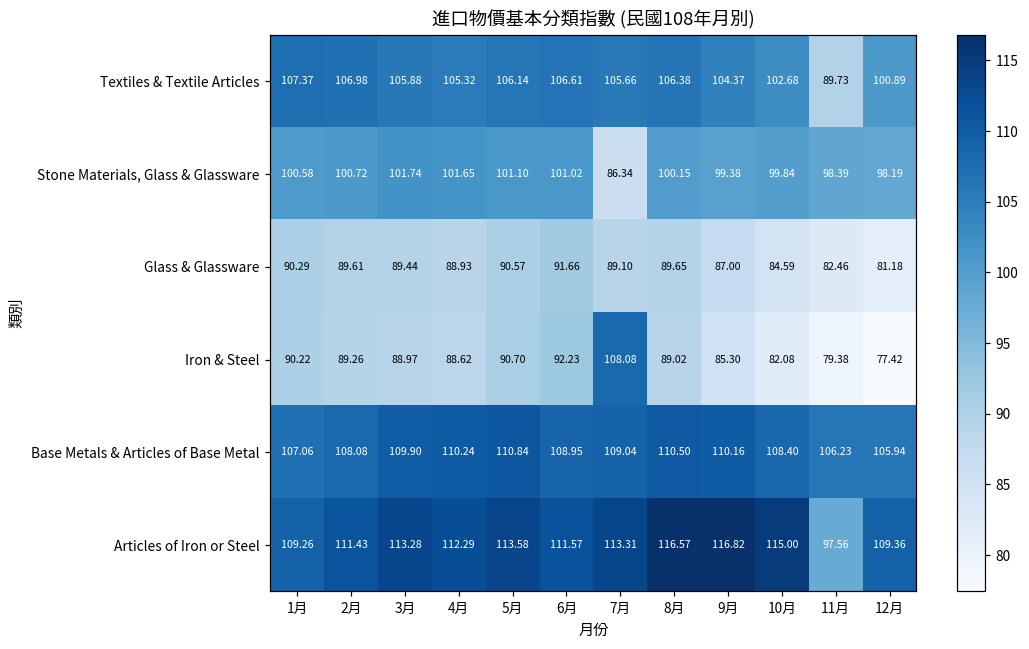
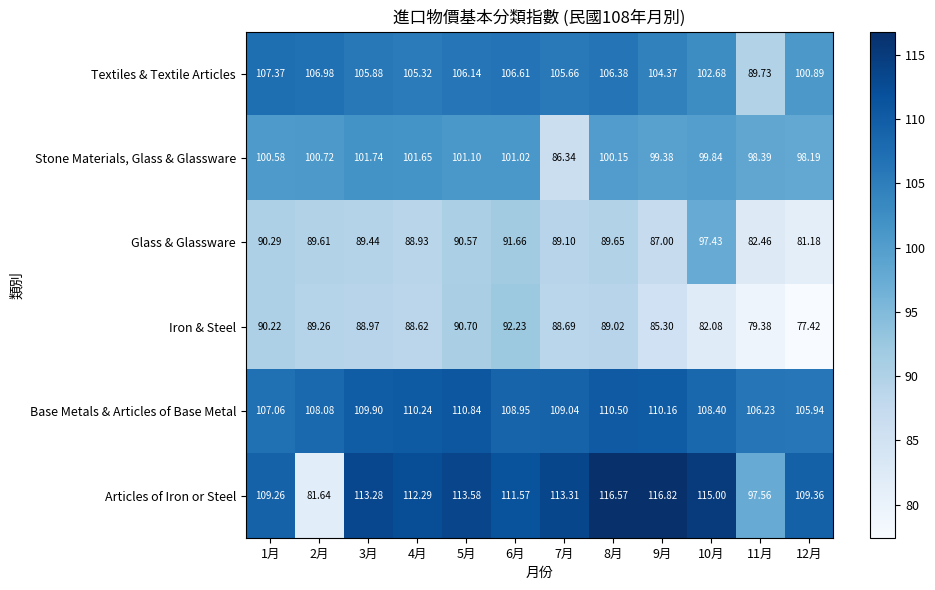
Glass & Glassware, 10月: 84.59 -> 97.43
Iron & Steel, 7月: 108.08 -> 88.69
Articles of Iron or Steel, 2月: 111.43 -> 81.64
